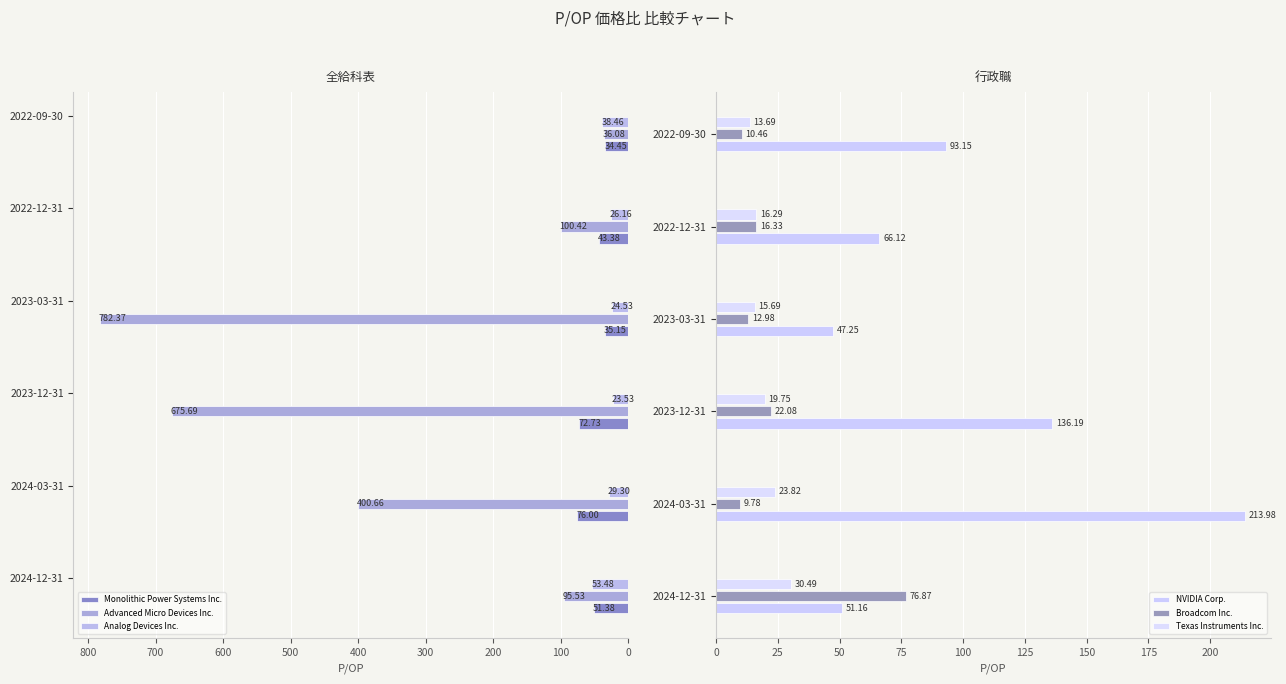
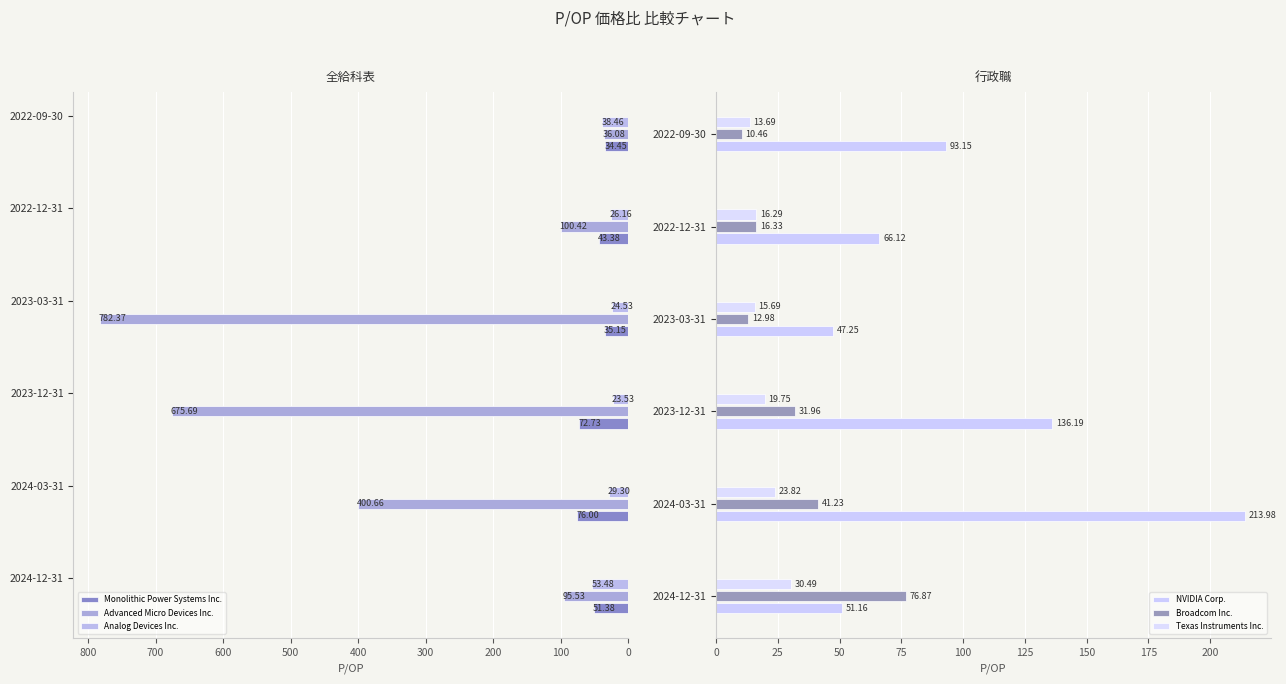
行政職, Broadcom Inc., 2023-12-31: 22.08 -> 31.96
行政職, Broadcom Inc., 2024-03-31: 9.78 -> 41.23
